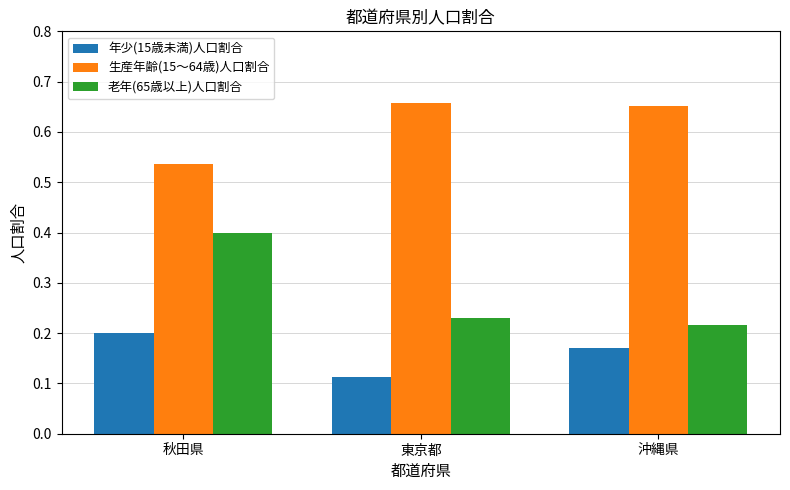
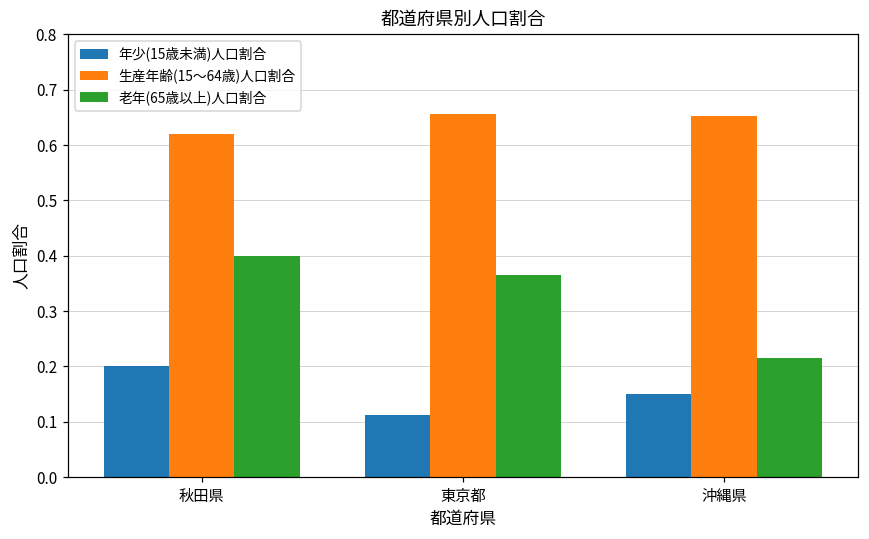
生産年齢(15～64歳)人口割合, 秋田県: 0.54 -> 0.62
老年(65歳以上)人口割合, 東京都: 0.23 -> 0.37
年少(15歳未満)人口割合, 沖縄県: 0.17 -> 0.15
